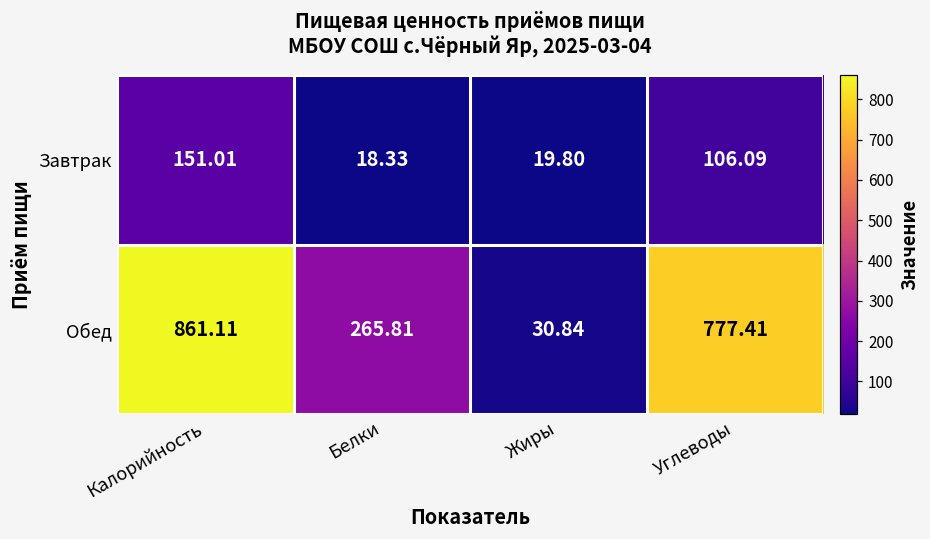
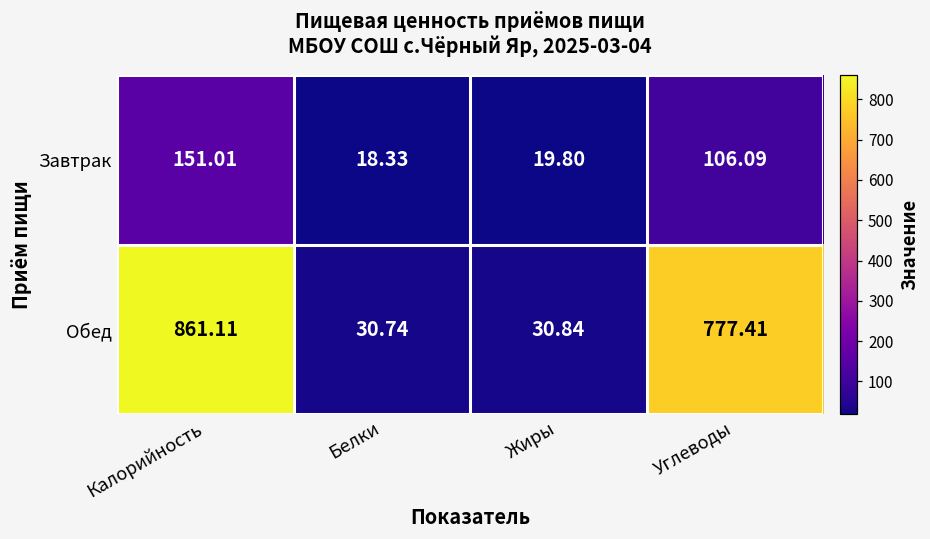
Обед, Белки: 265.81 -> 30.74
